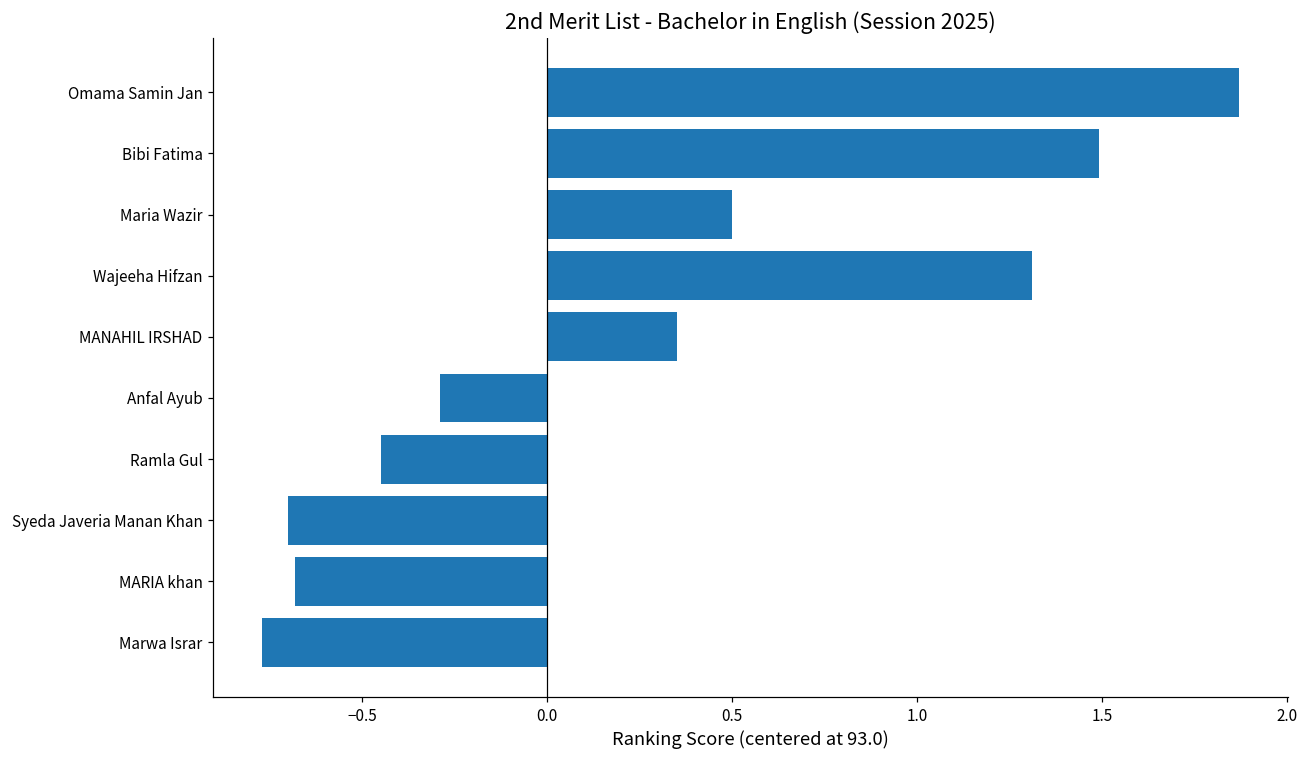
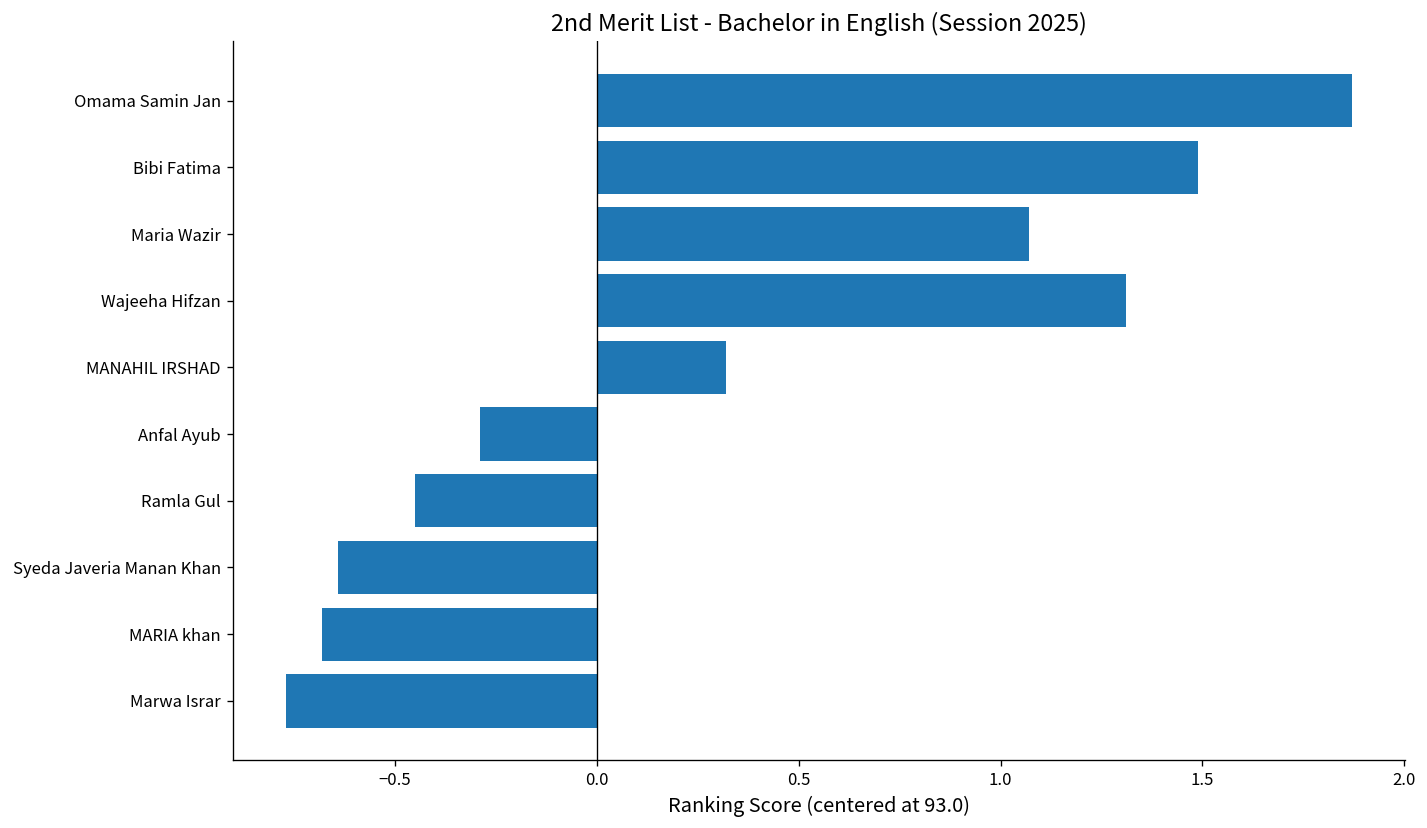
Maria Wazir: 0.50 -> 1.07
MANAHIL IRSHAD: 0.35 -> 0.32
Syeda Javeria Manan Khan: -0.70 -> -0.64
